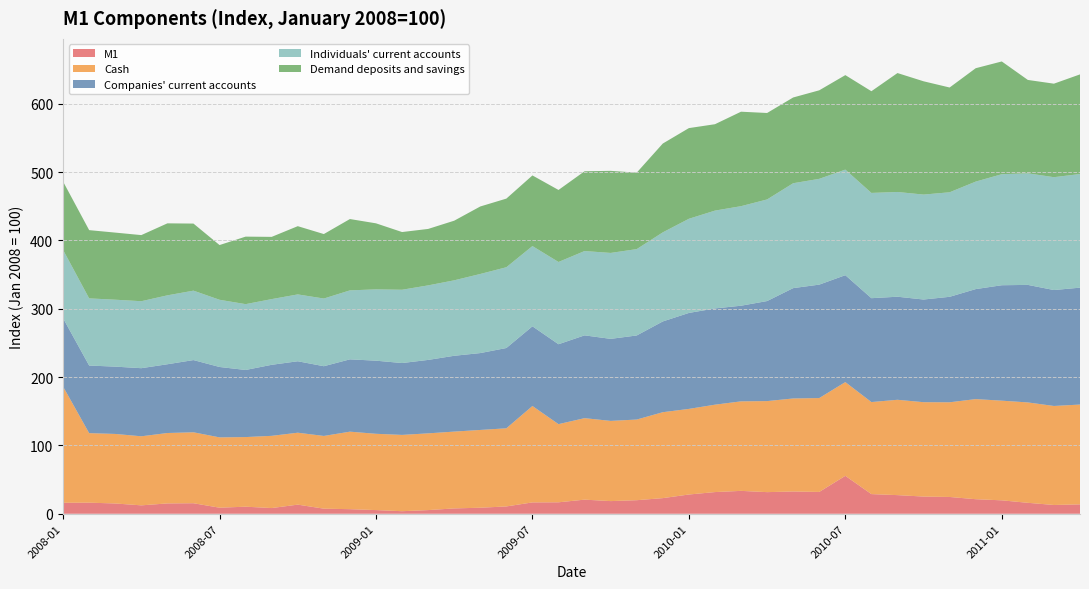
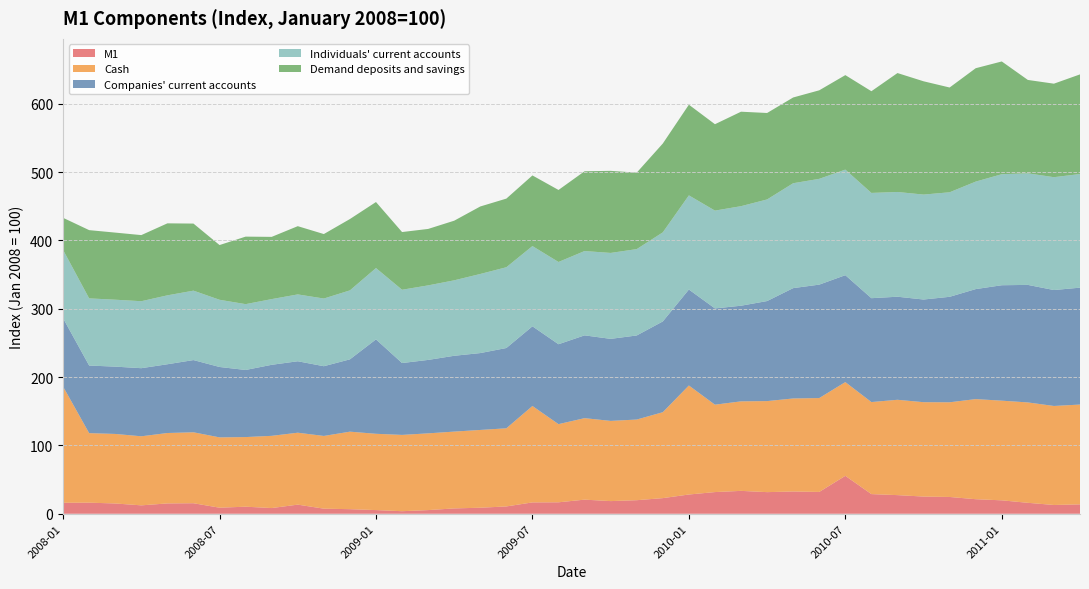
Demand deposits and savings, 2008-01: 100 -> 50
Companies' current accounts, 2009-01: 110 -> 140
Cash, 2010-01: 130 -> 160
